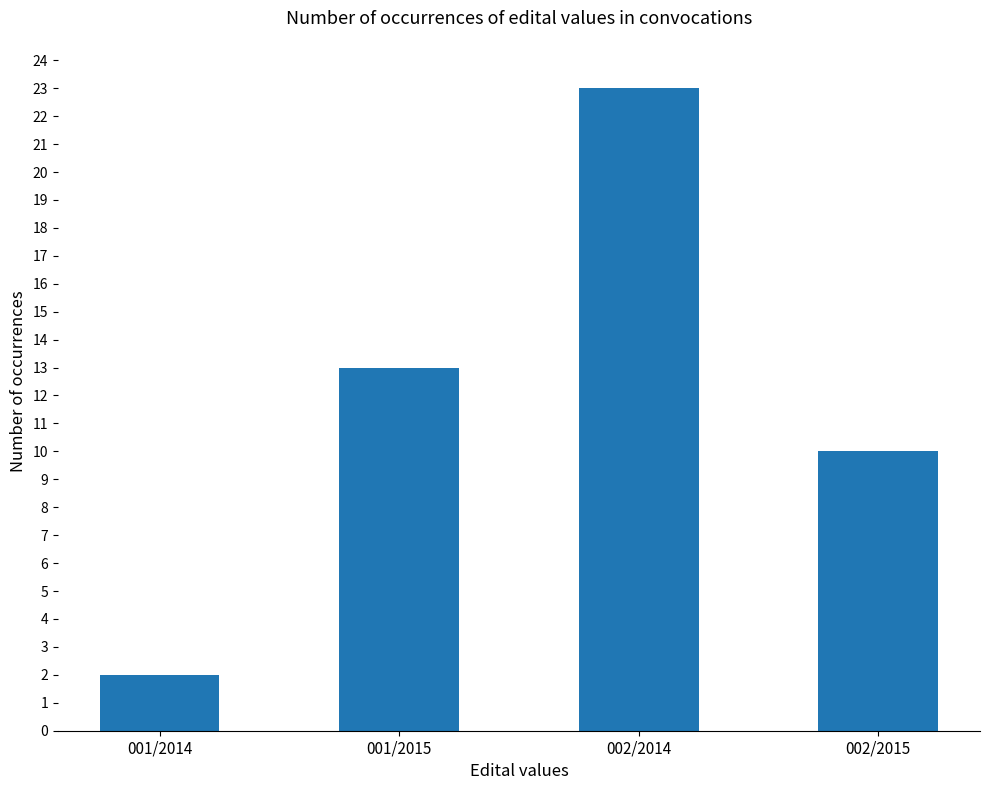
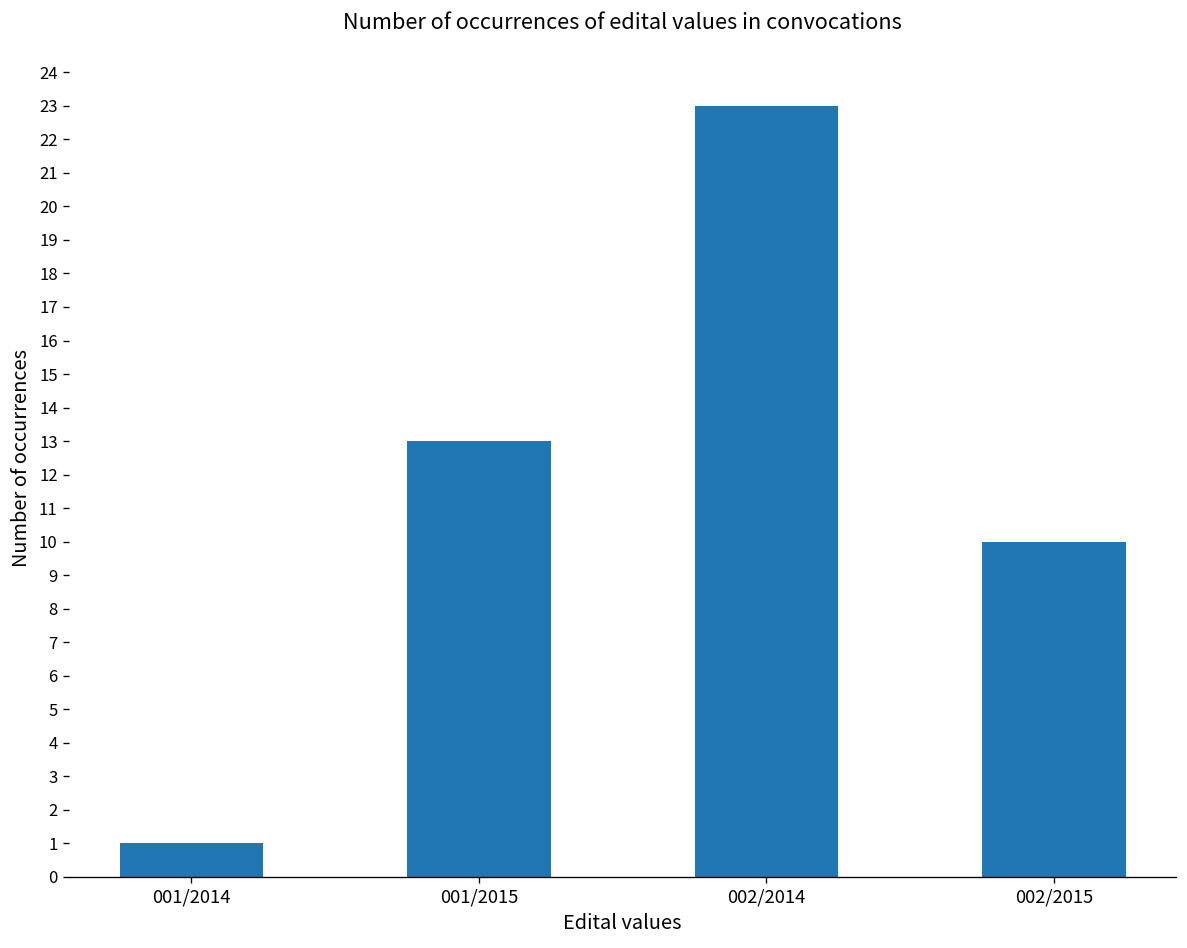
001/2014: 2 -> 1
